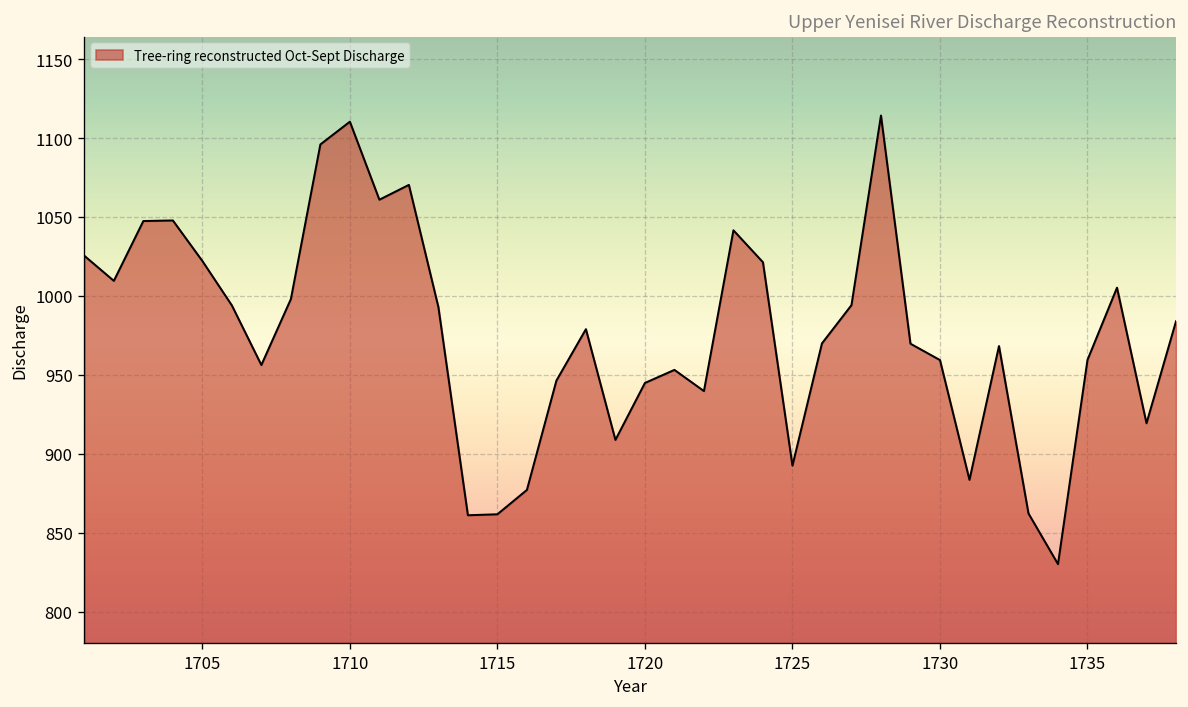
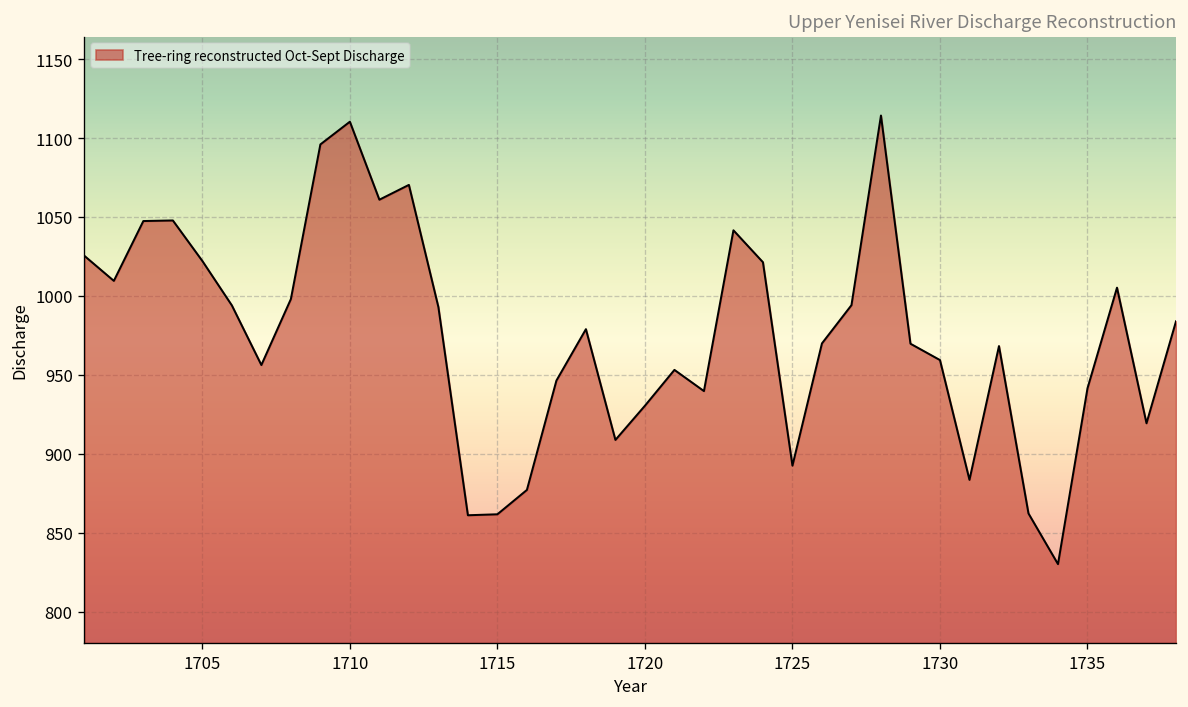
1720: 945 -> 930
1735: 959 -> 941
